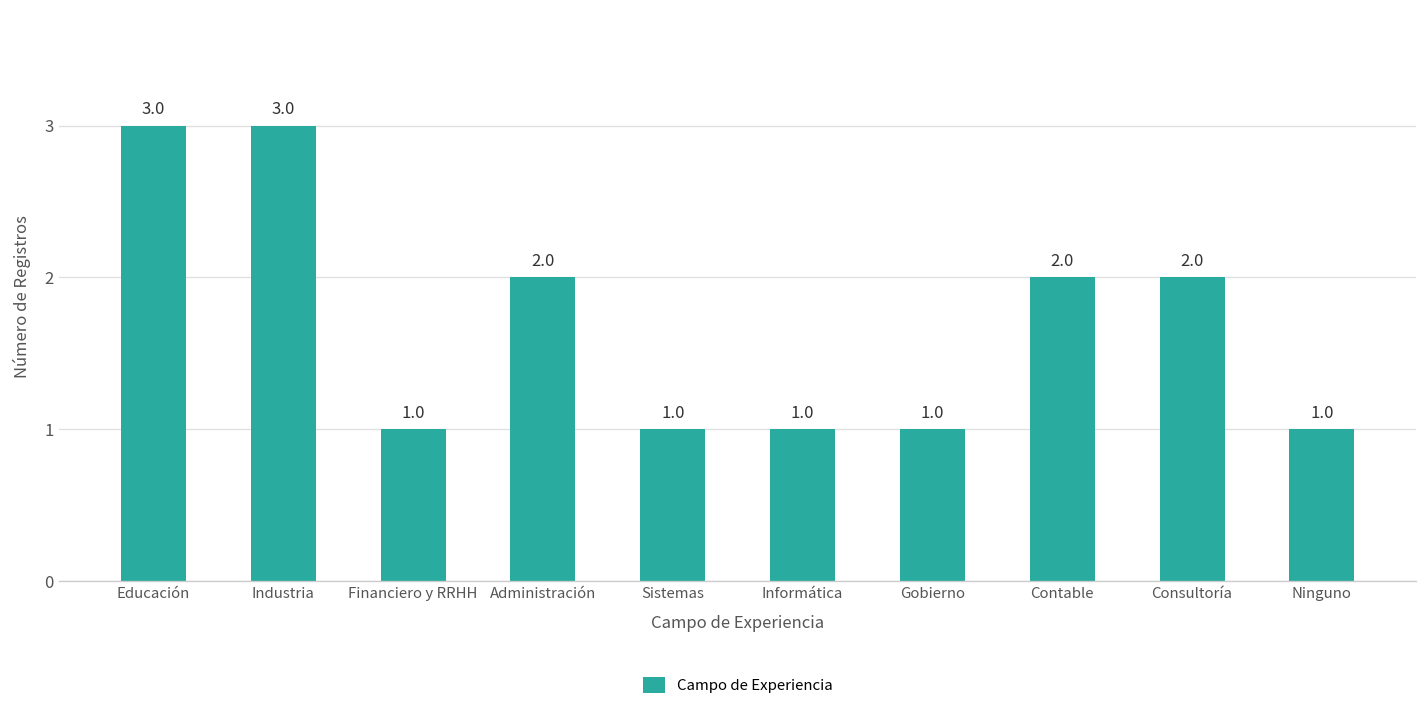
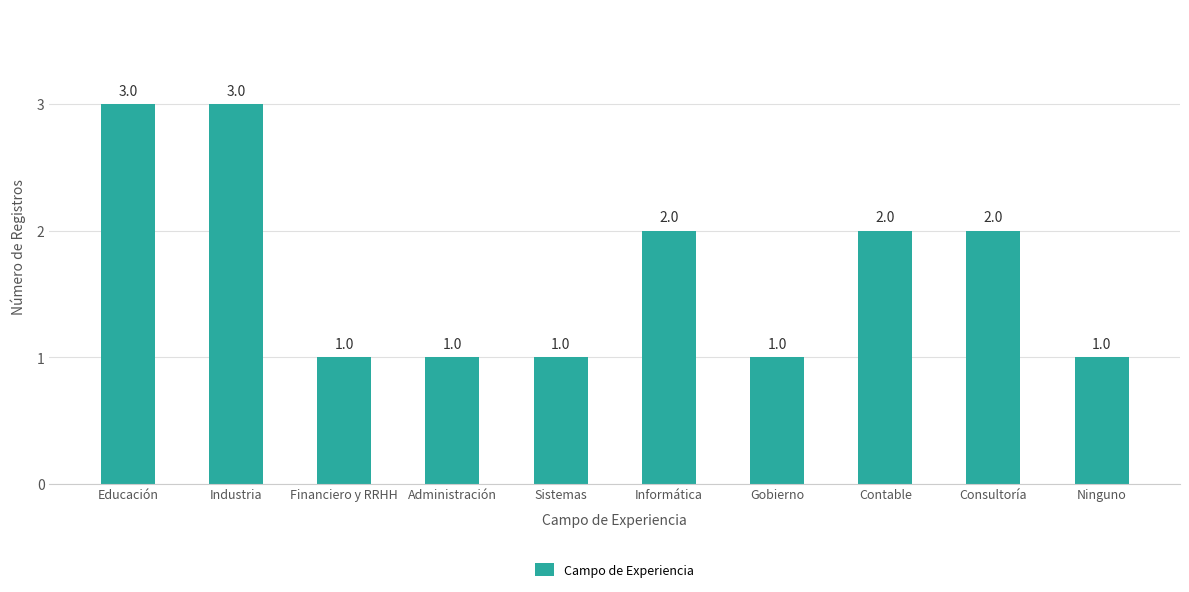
Administración: 2.0 -> 1.0
Informática: 1.0 -> 2.0
